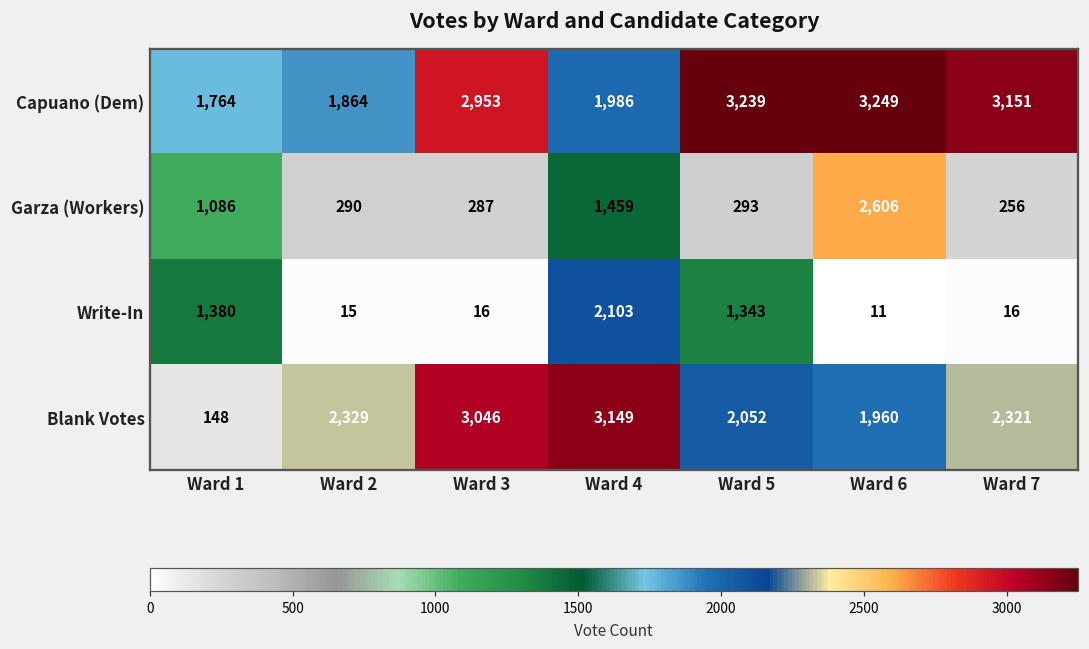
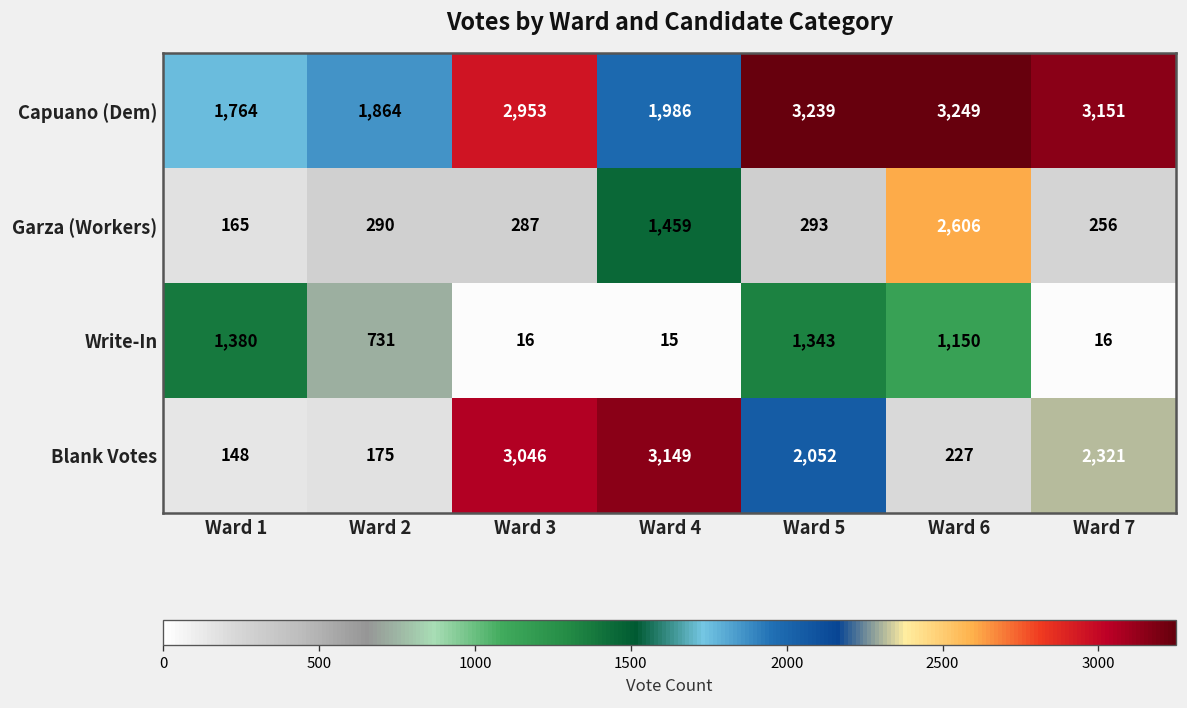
Garza (Workers), Ward 1: 1,086 -> 165
Write-In, Ward 2: 15 -> 731
Write-In, Ward 4: 2,103 -> 15
Write-In, Ward 6: 11 -> 1,150
Blank Votes, Ward 2: 2,329 -> 175
Blank Votes, Ward 6: 1,960 -> 227
